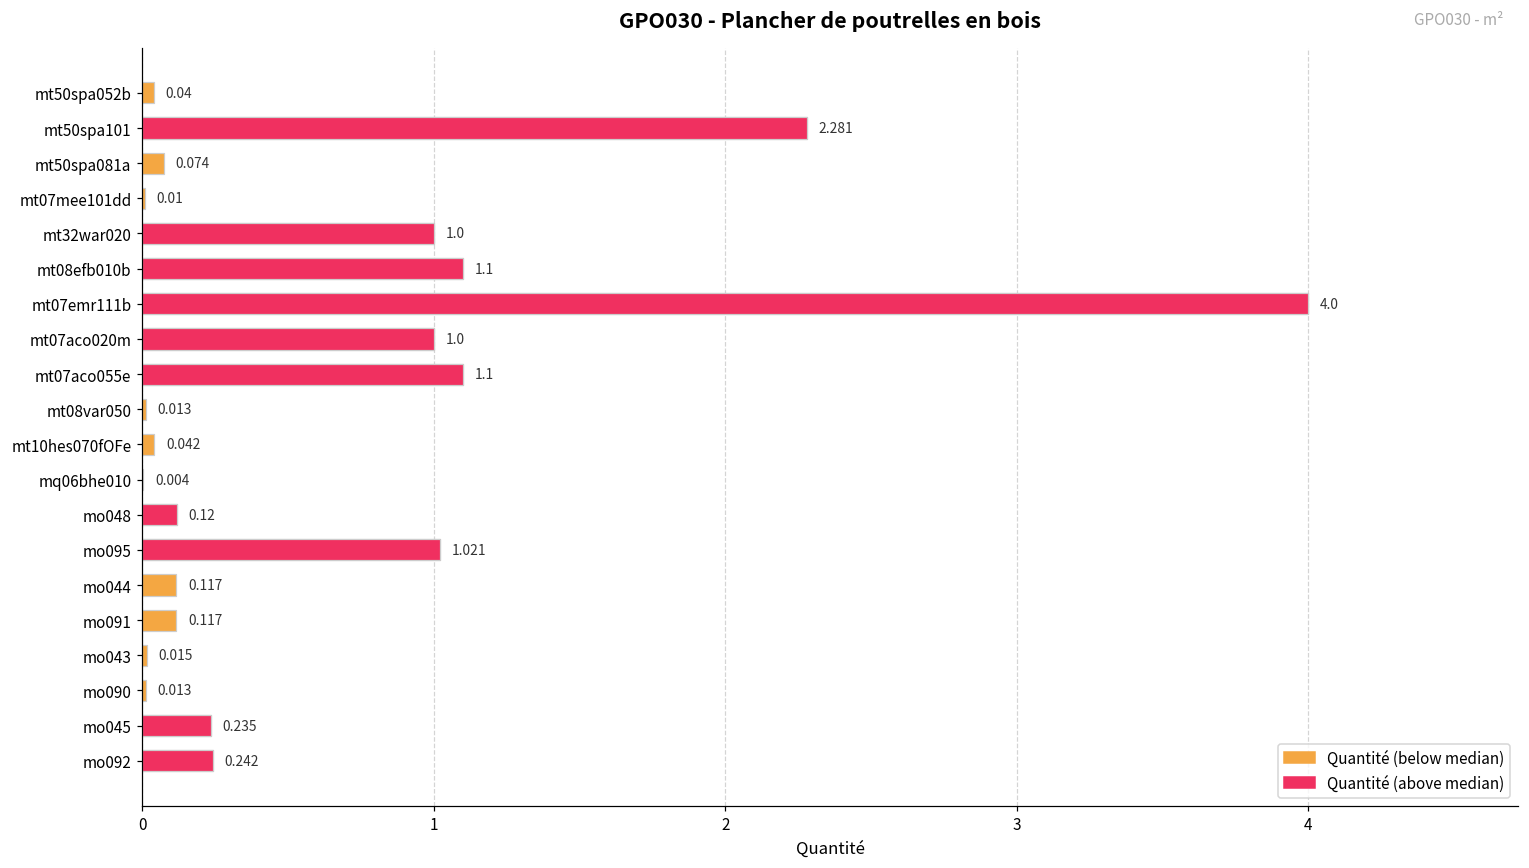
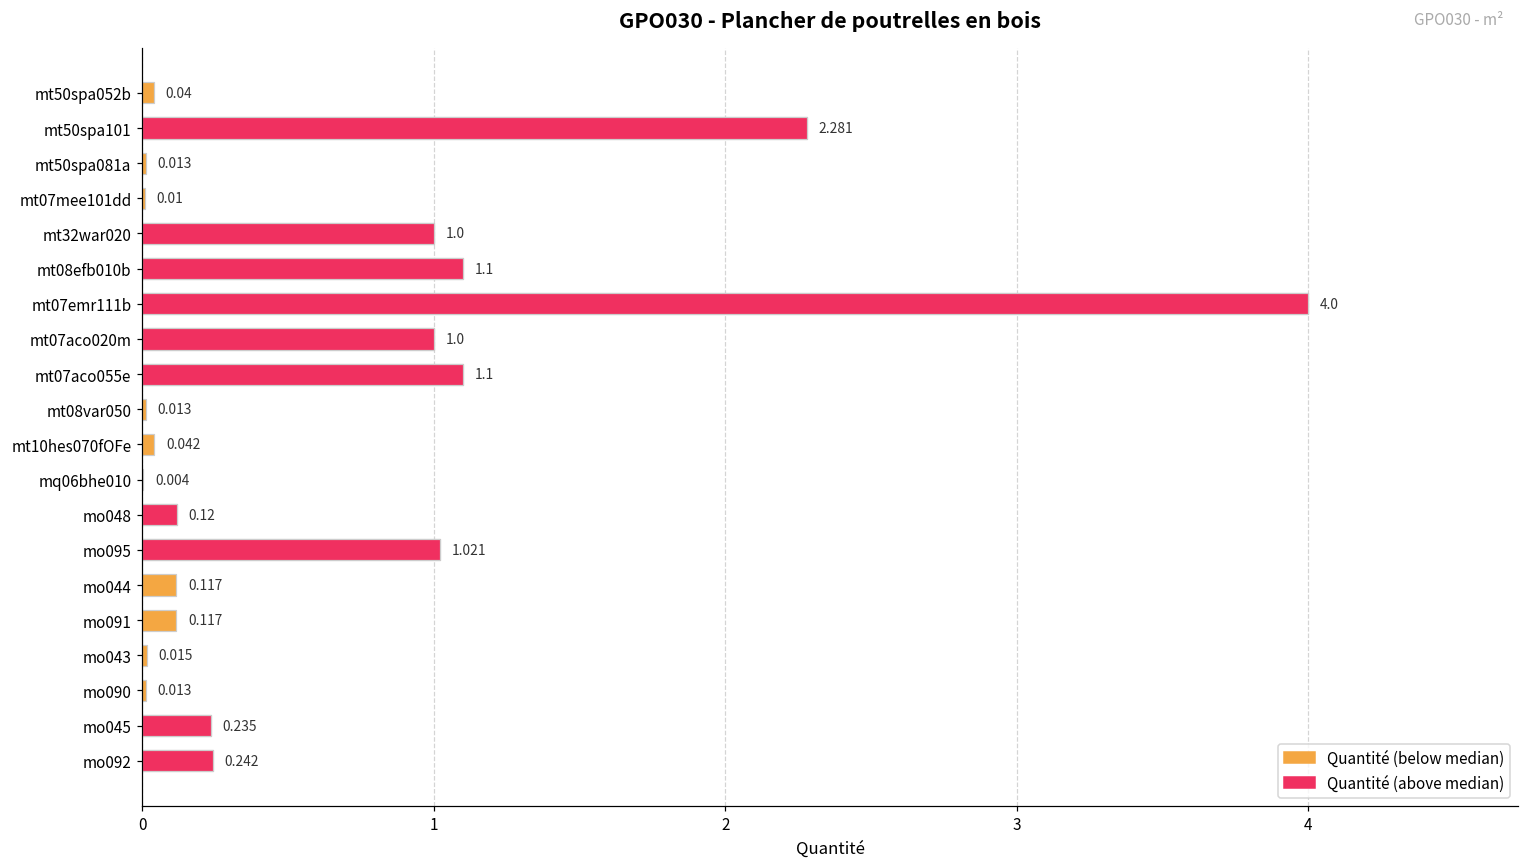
Quantité (below median), mt50spa081a: 0.074 -> 0.013
